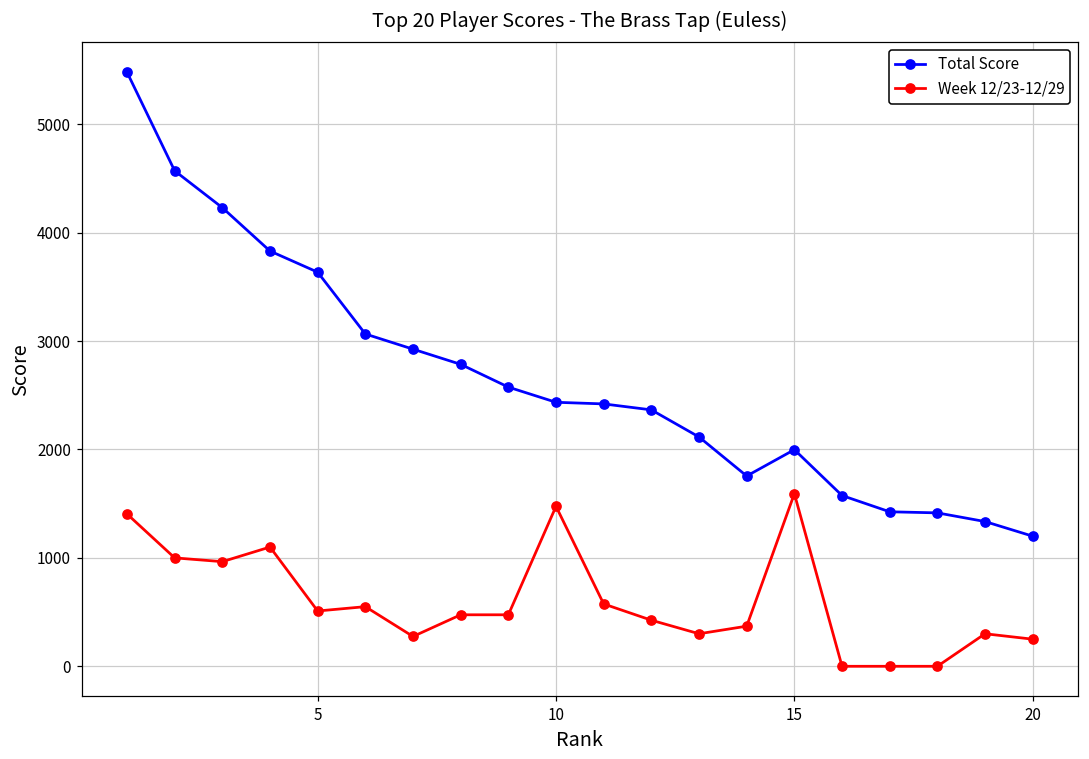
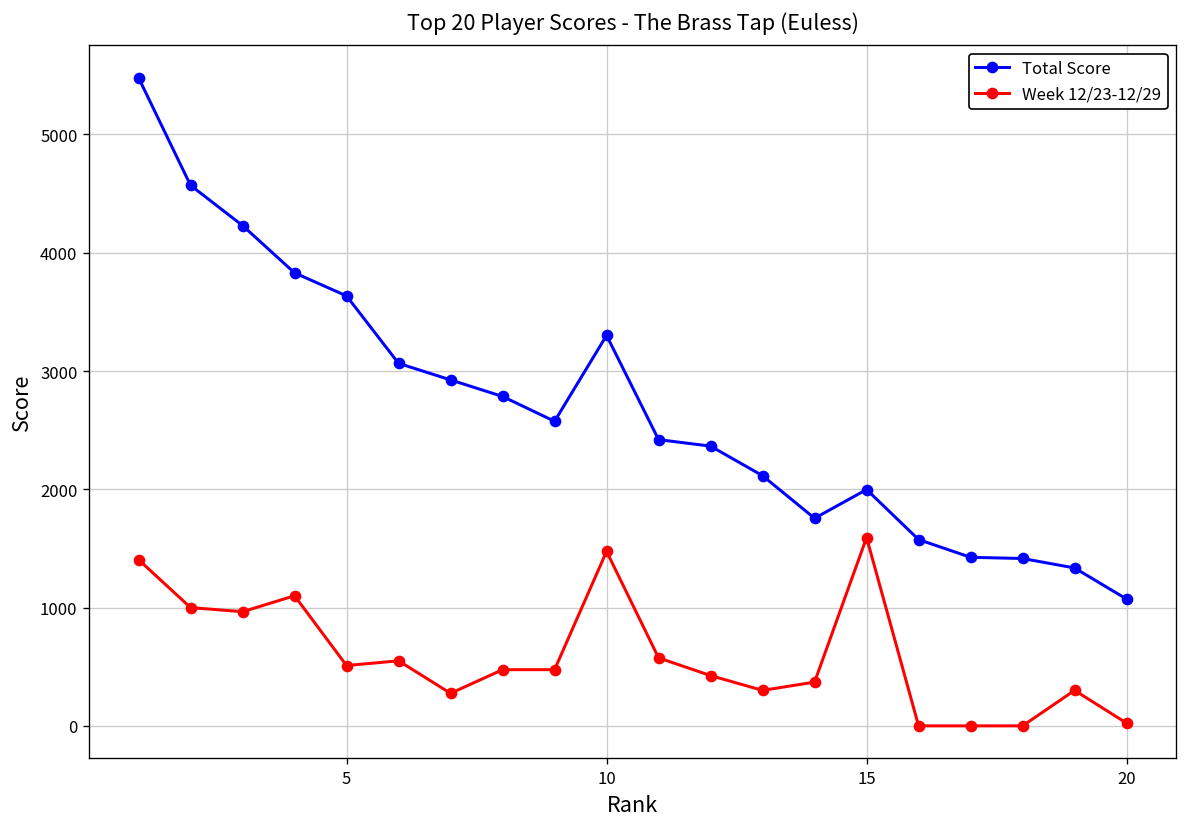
Total Score, 10: 2400 -> 3300
Total Score, 20: 1200 -> 1100
Week 12/23-12/29, 20: 300 -> 0
